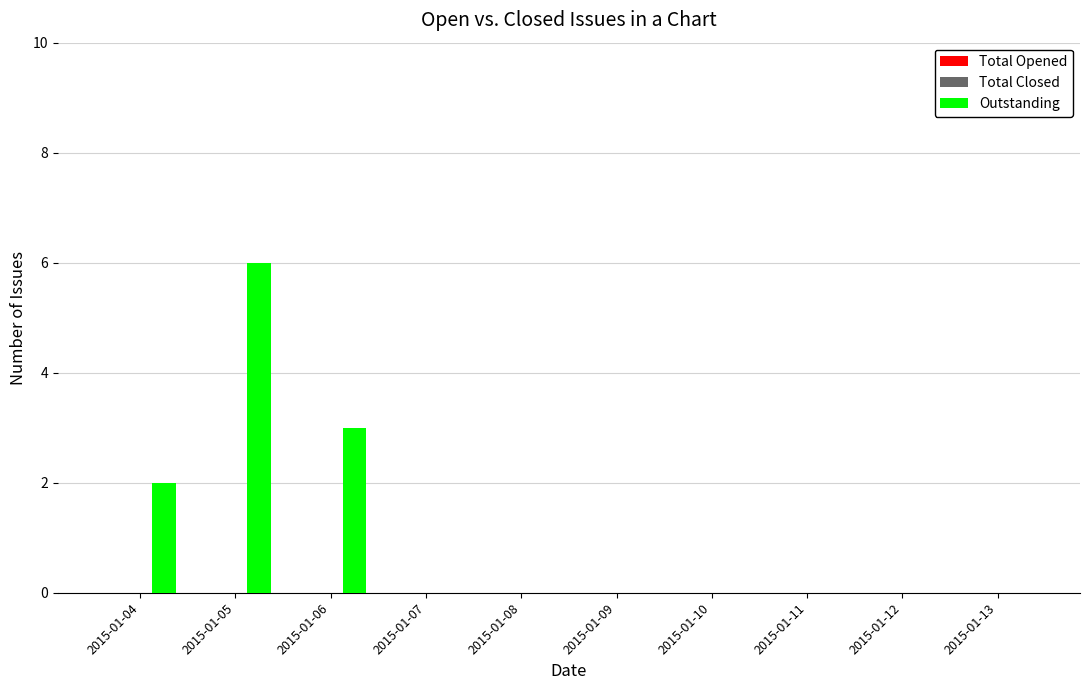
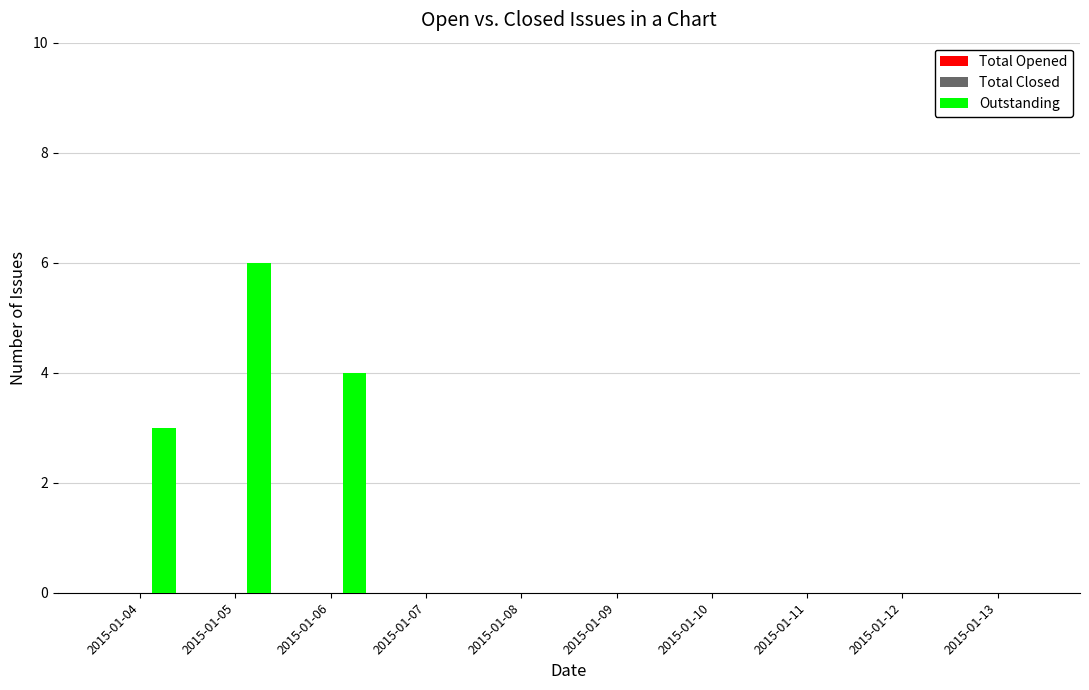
Outstanding, 2015-01-04: 2 -> 3
Outstanding, 2015-01-06: 3 -> 4
